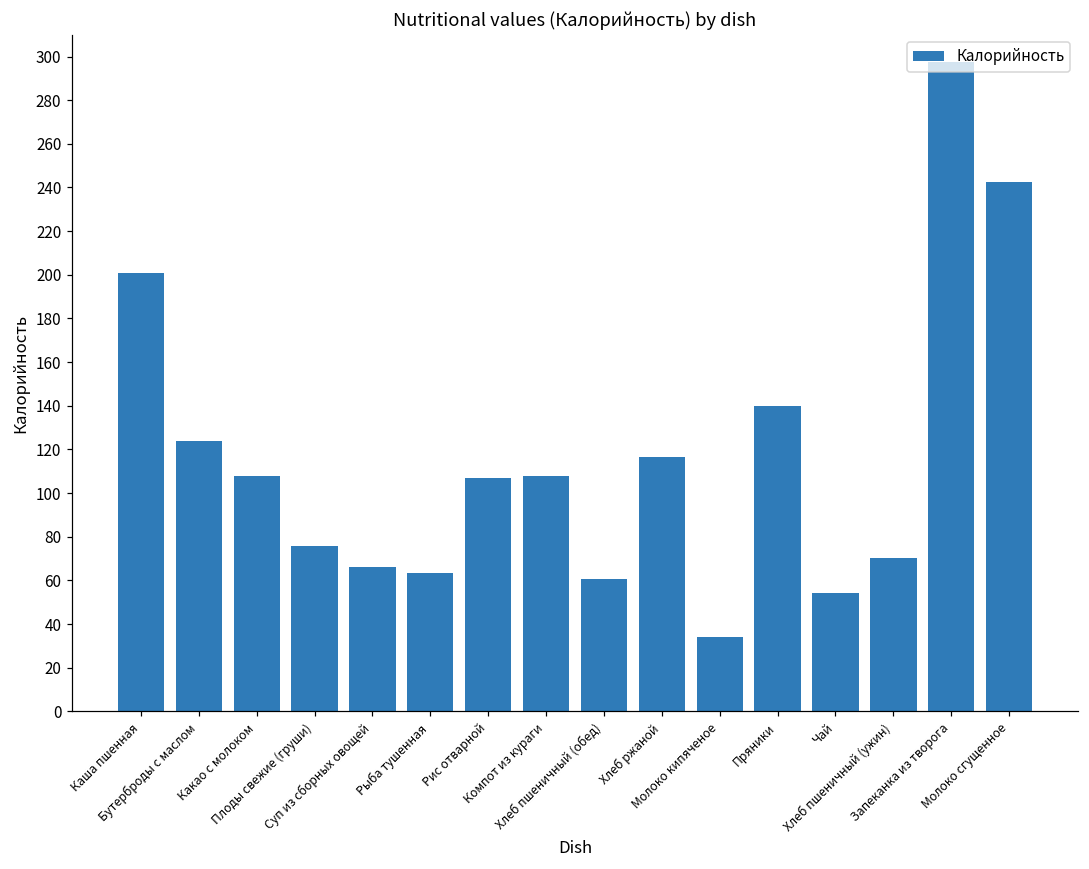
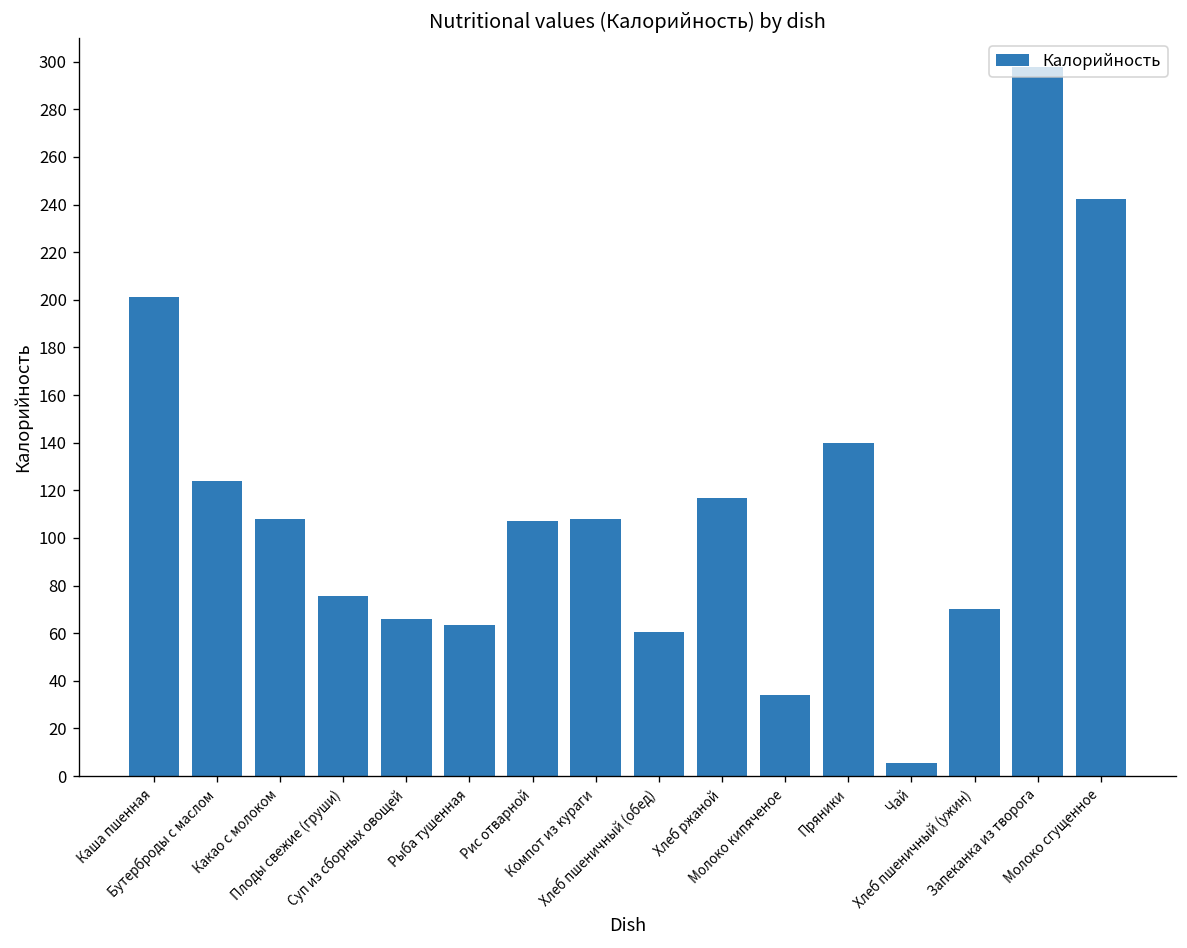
Чай: 54 -> 6
